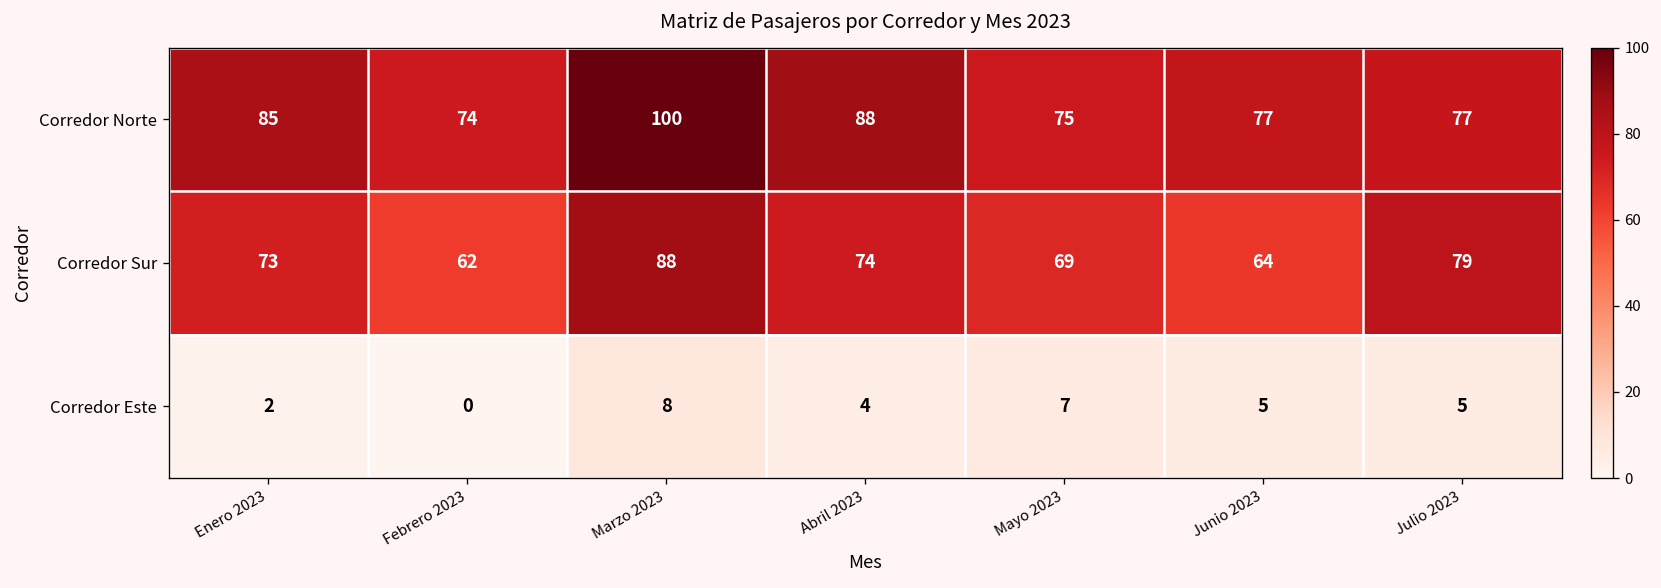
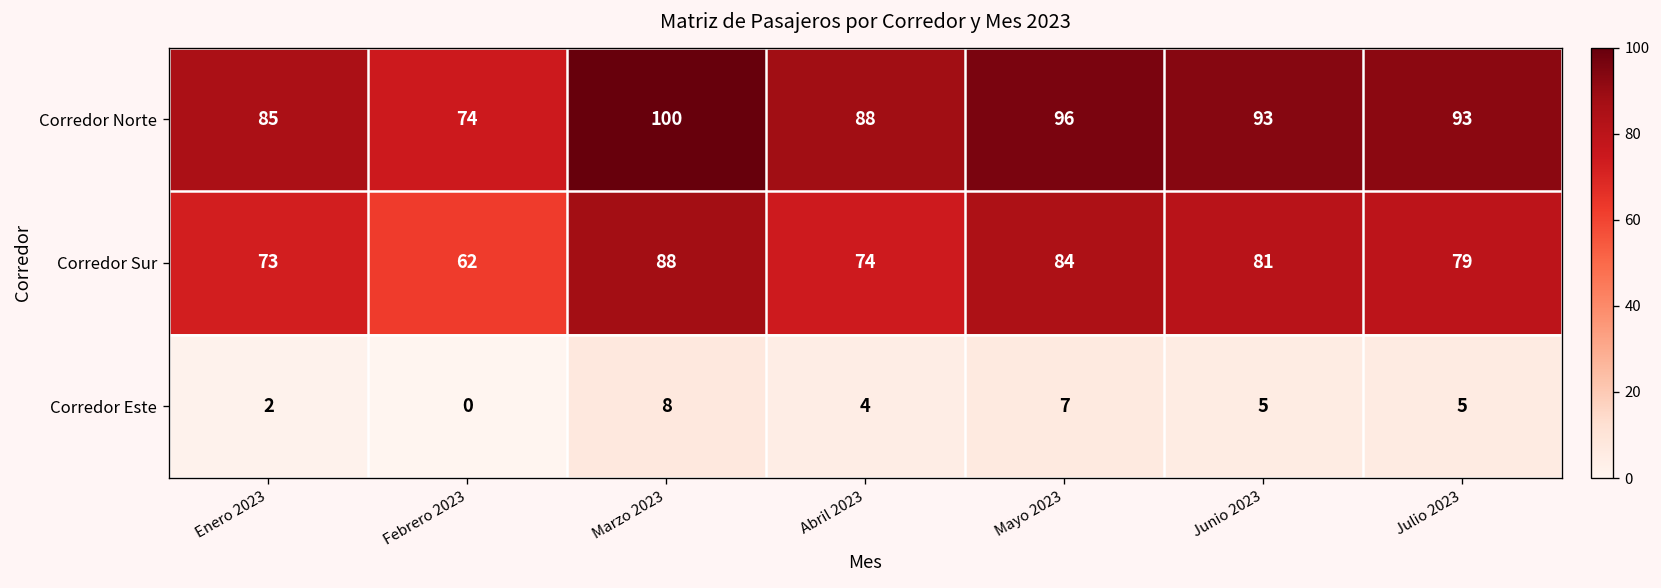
Corredor Norte, Mayo 2023: 75 -> 96
Corredor Norte, Junio 2023: 77 -> 93
Corredor Norte, Julio 2023: 77 -> 93
Corredor Sur, Mayo 2023: 69 -> 84
Corredor Sur, Junio 2023: 64 -> 81
